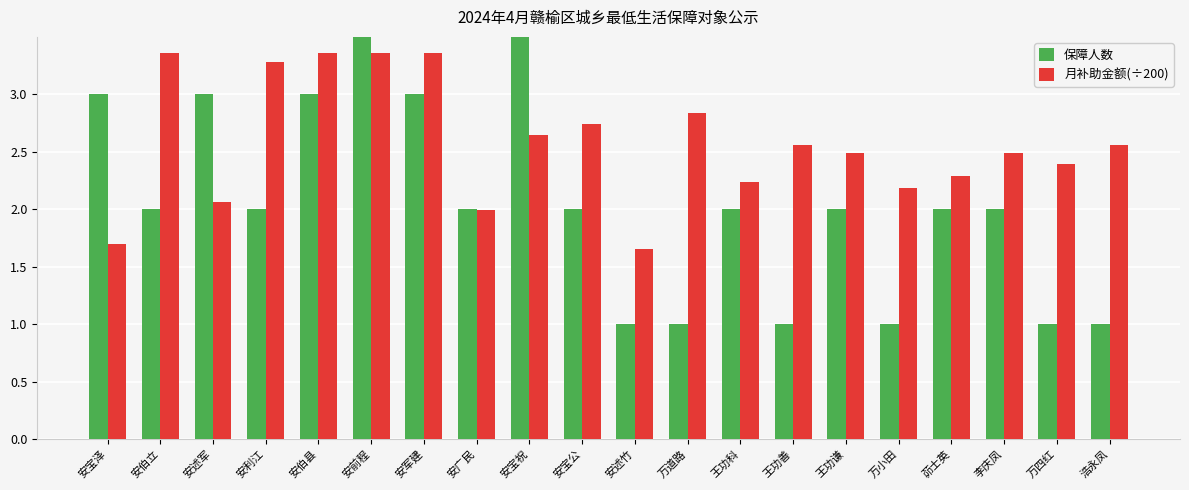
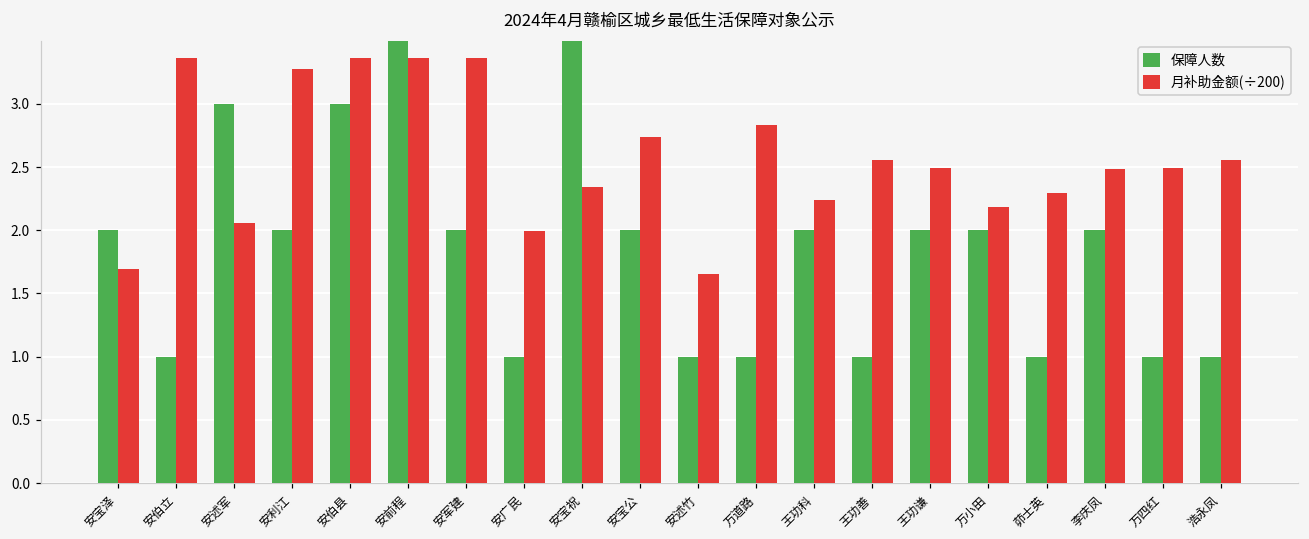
保障人数, 安宝泽: 3 -> 2
保障人数, 安伯立: 2 -> 1
保障人数, 安军建: 3 -> 2
保障人数, 安广民: 2 -> 1
月补助金额(÷200), 安宝祝: 2.65 -> 2.34
保障人数, 万小田: 1 -> 2
保障人数, 茆士英: 2 -> 1
月补助金额(÷200), 万四红: 2.39 -> 2.50
